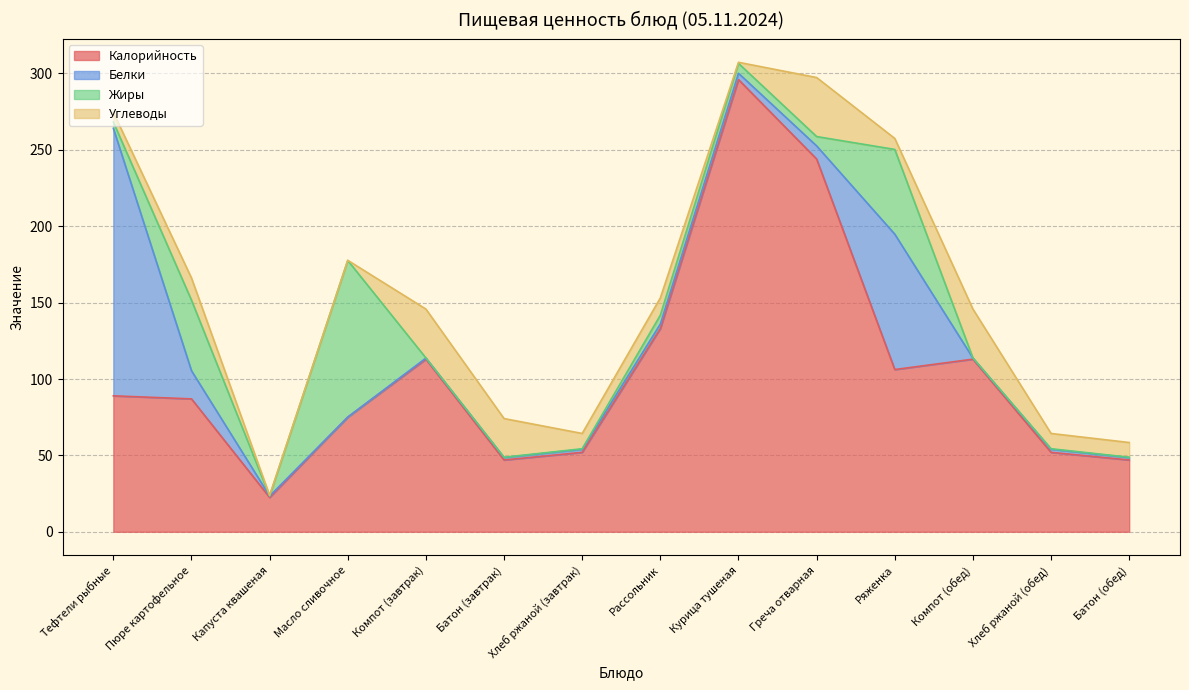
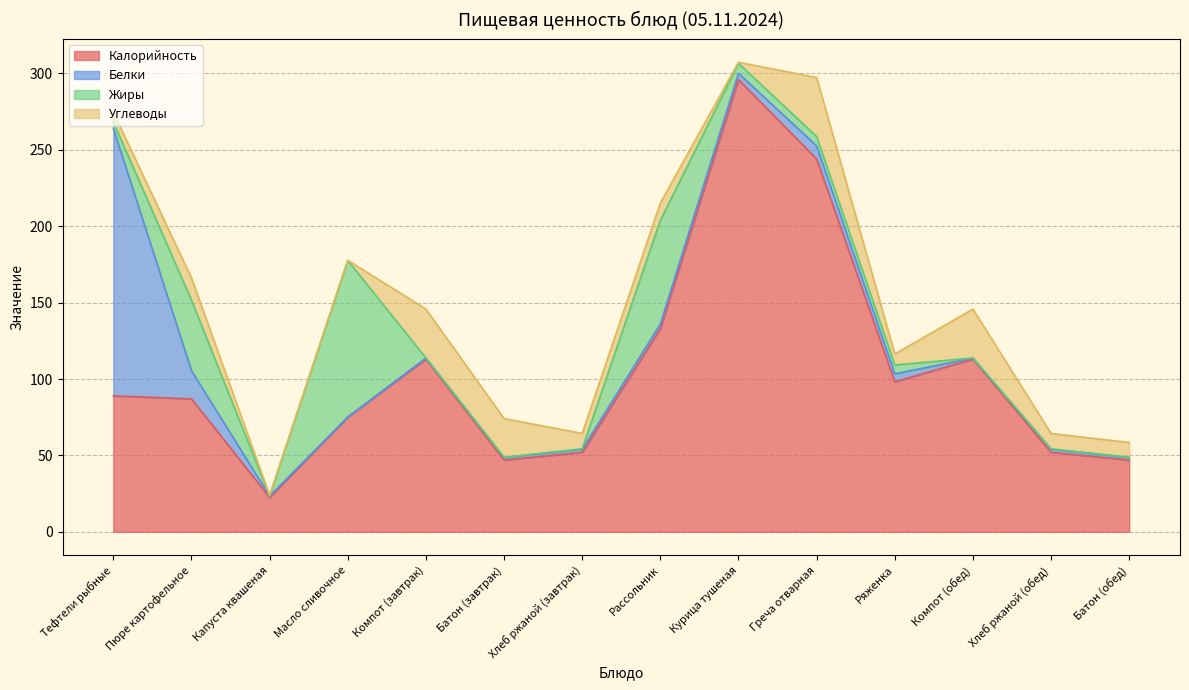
Жиры, Рассольник: 6 -> 68
Калорийность, Ряженка: 106 -> 98
Белки, Ряженка: 89 -> 5
Жиры, Ряженка: 55 -> 6
